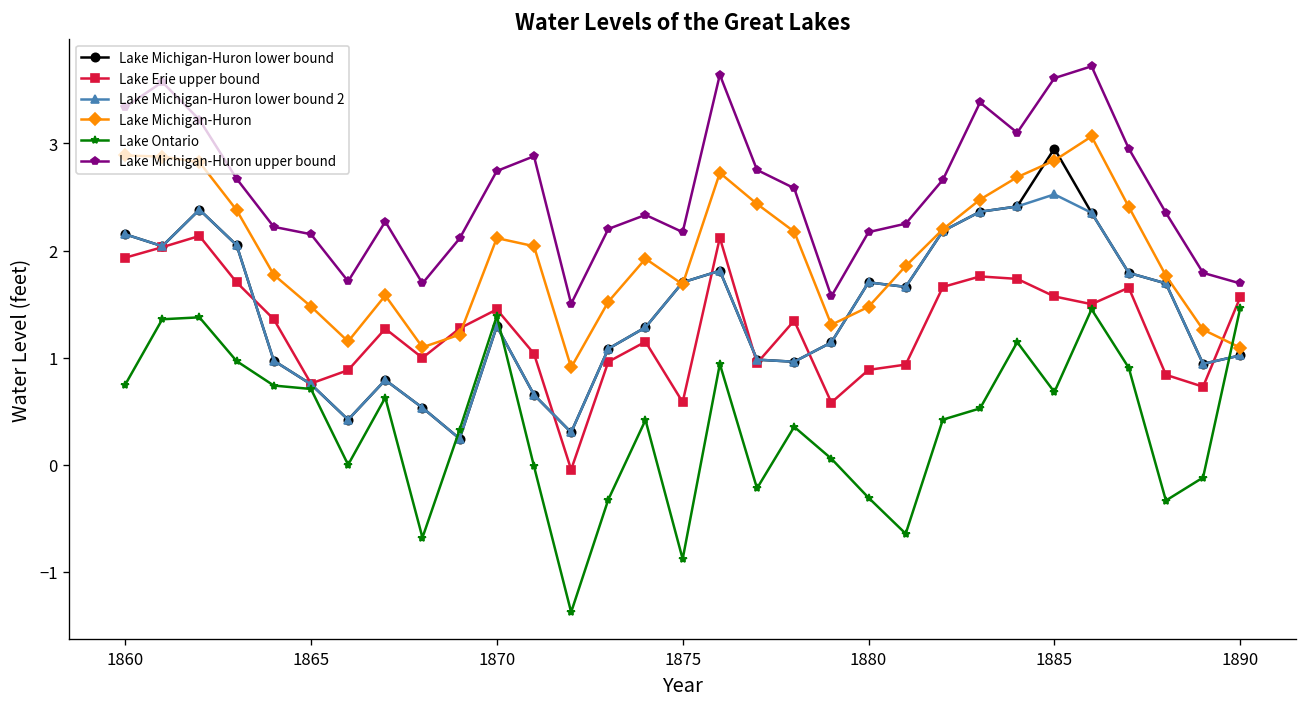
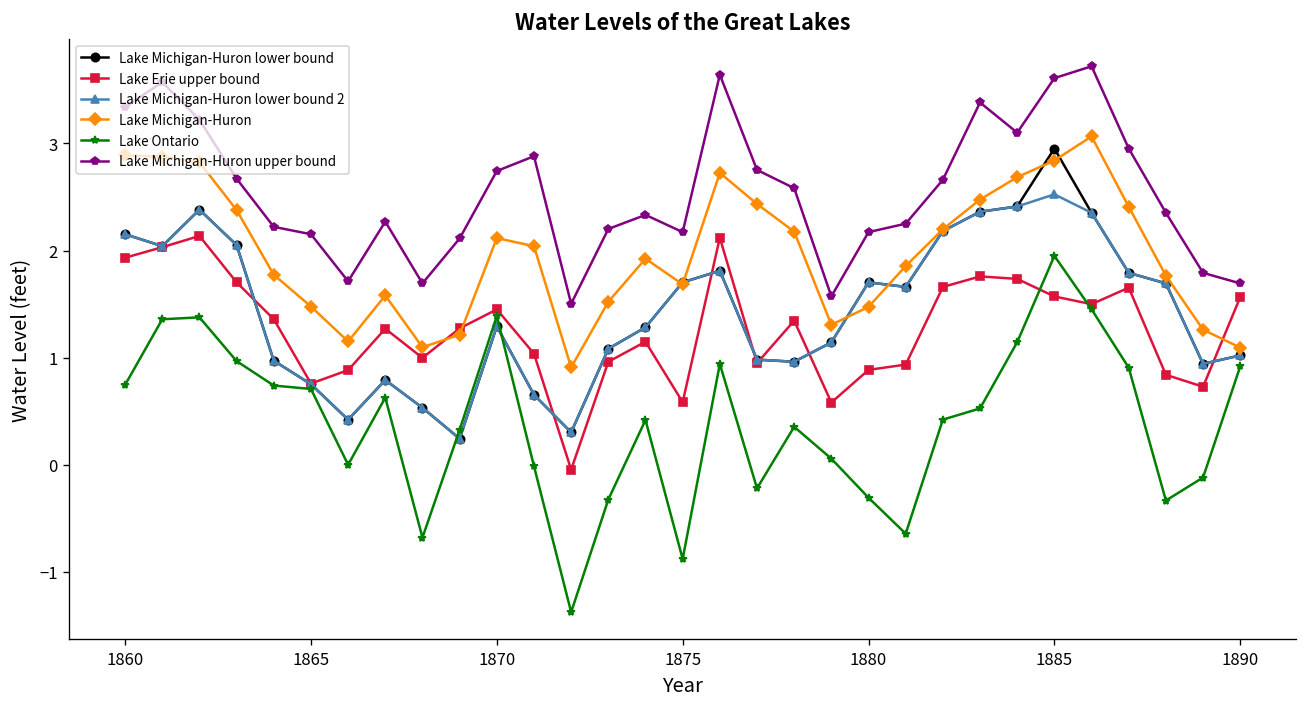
Lake Ontario, 1885: 0.7 -> 2.0
Lake Ontario, 1890: 1.5 -> 0.9
